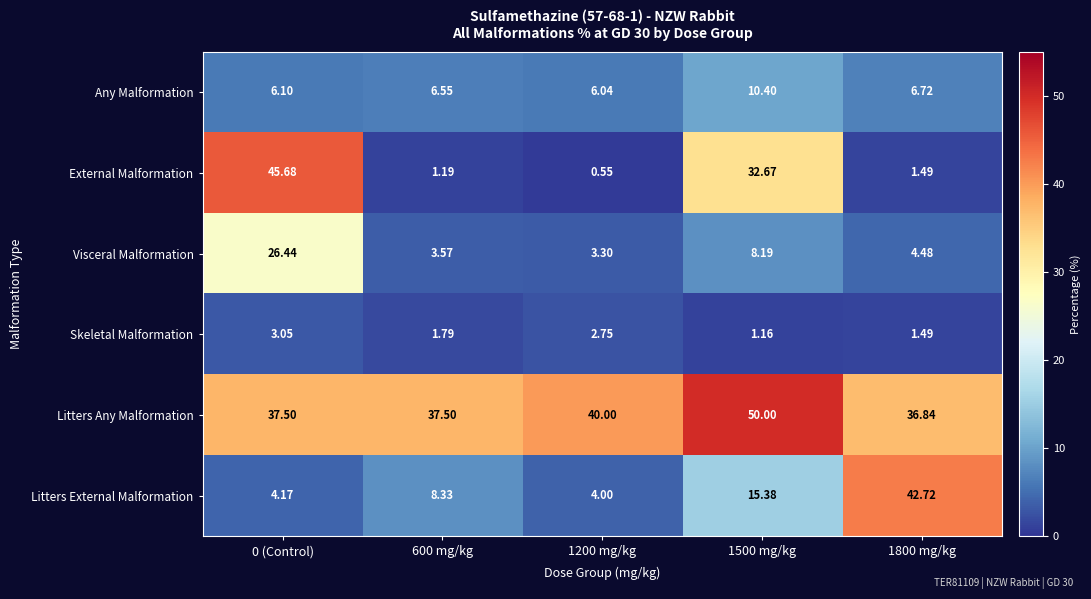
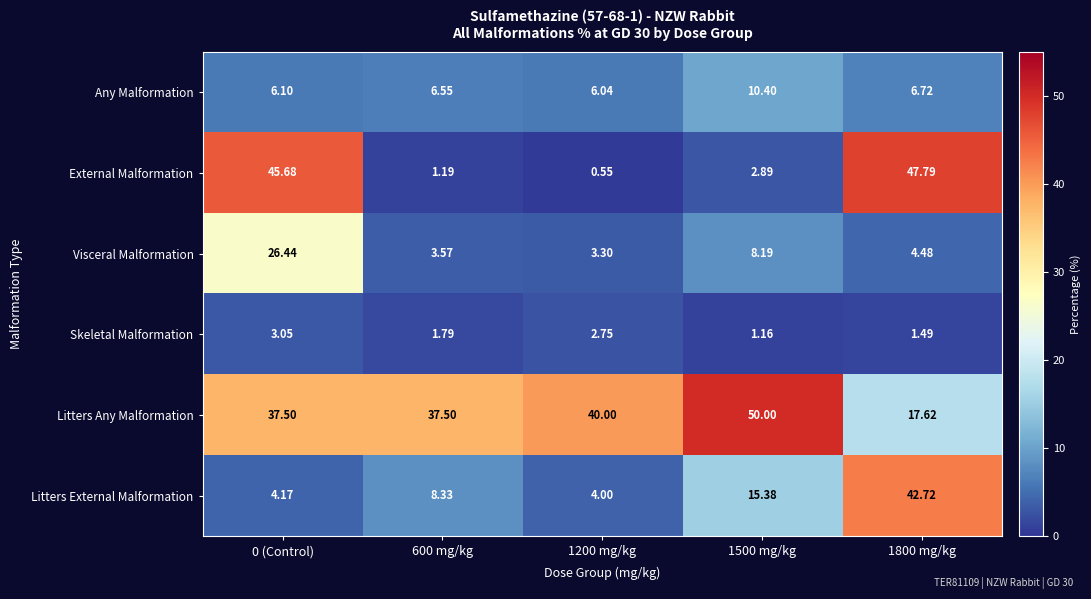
External Malformation, 1500 mg/kg: 32.67 -> 2.89
External Malformation, 1800 mg/kg: 1.49 -> 47.79
Litters Any Malformation, 1800 mg/kg: 36.84 -> 17.62
